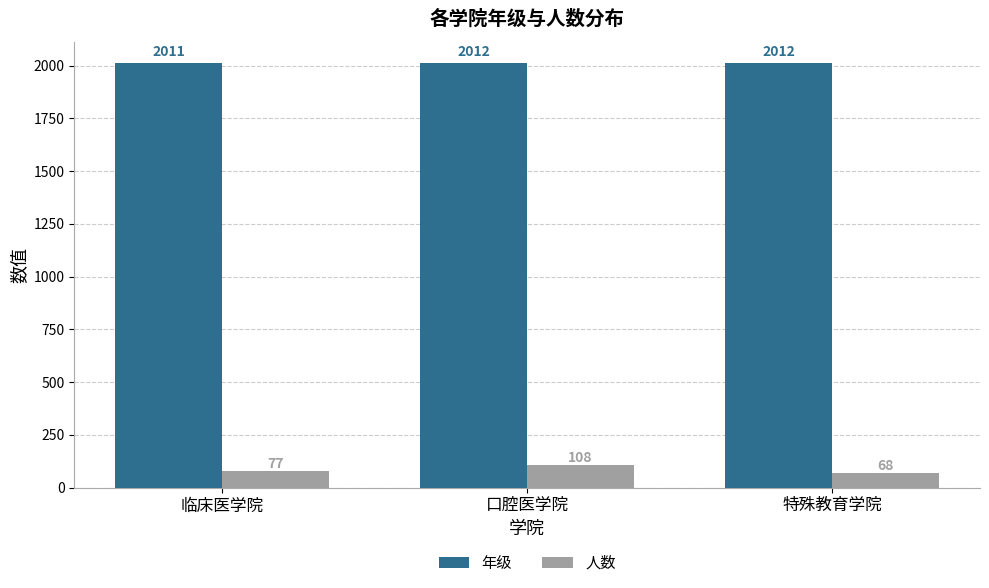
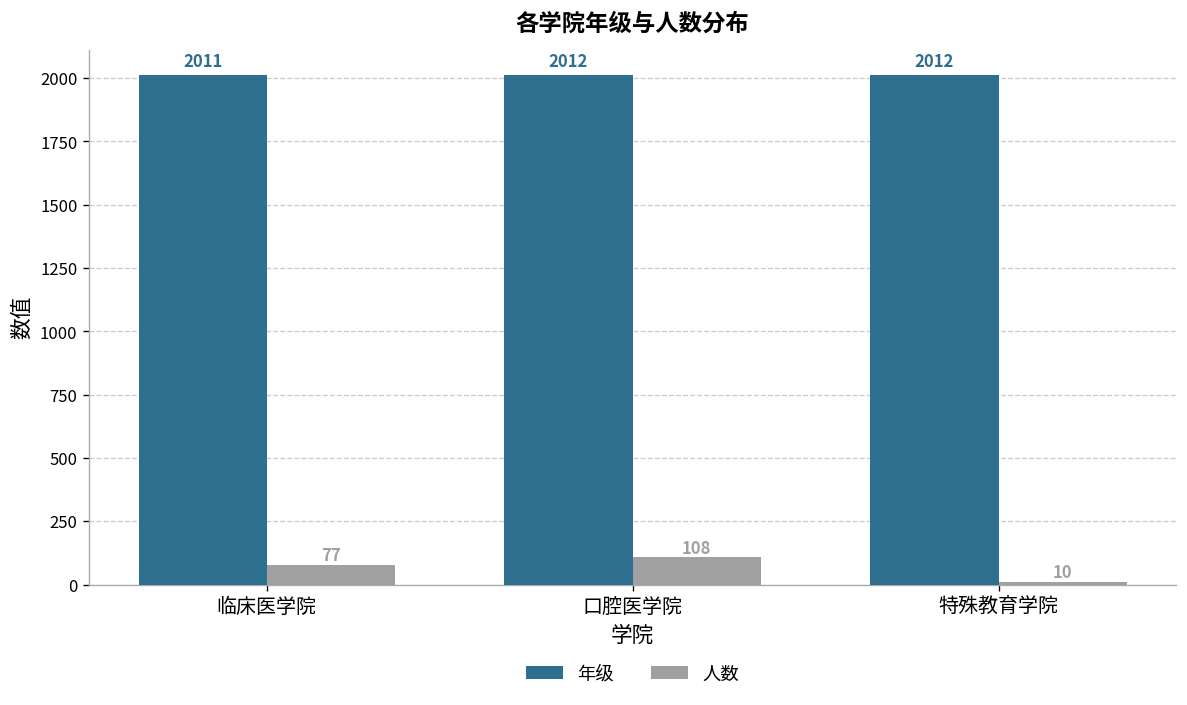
人数, 特殊教育学院: 68 -> 10
